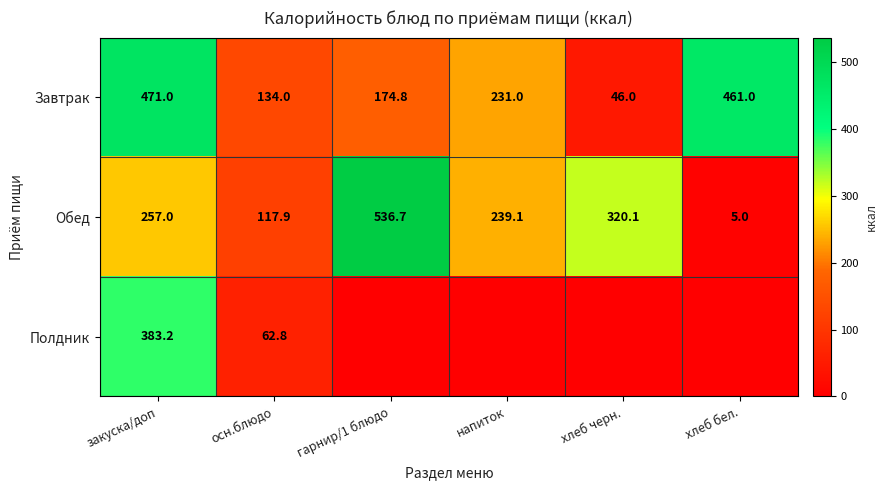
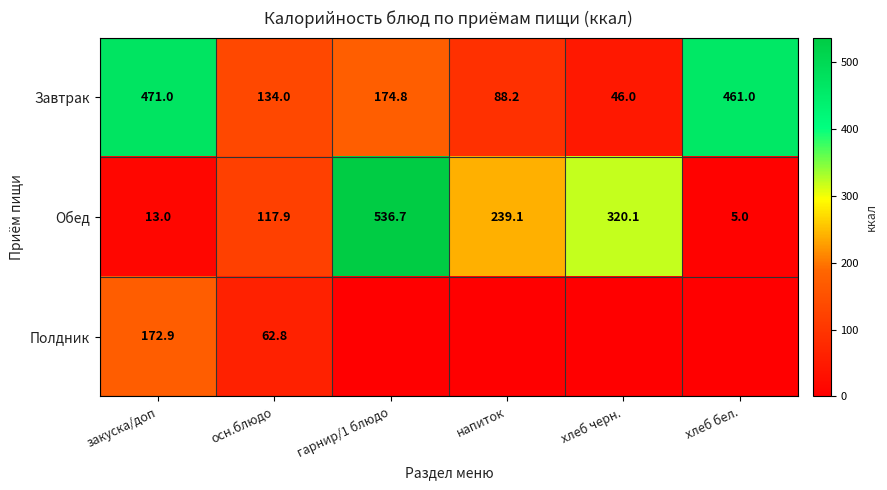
Завтрак, напиток: 231.0 -> 88.2
Обед, закуска/доп: 257.0 -> 13.0
Полдник, закуска/доп: 383.2 -> 172.9
